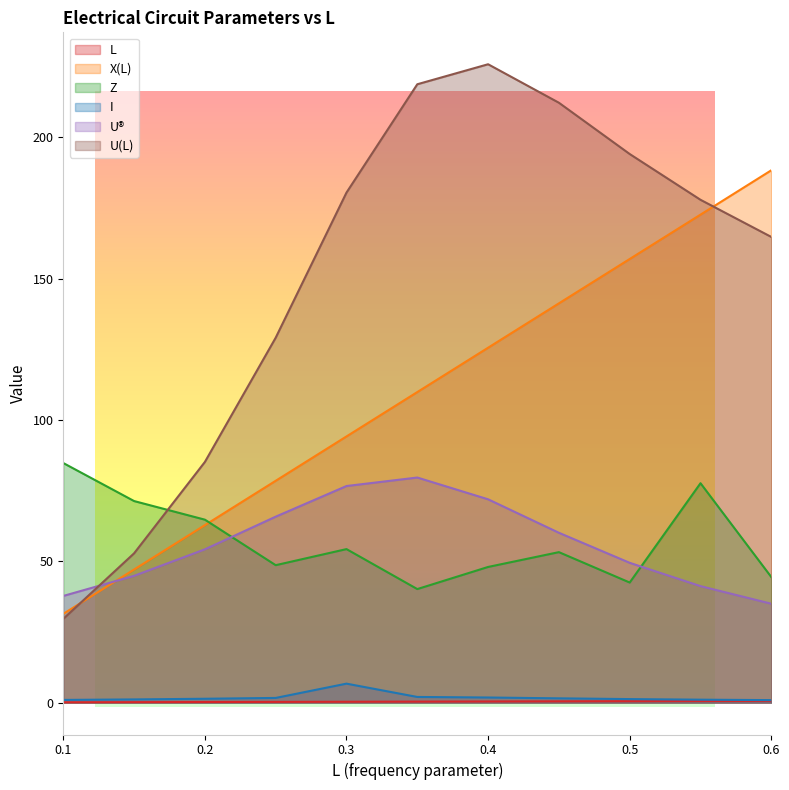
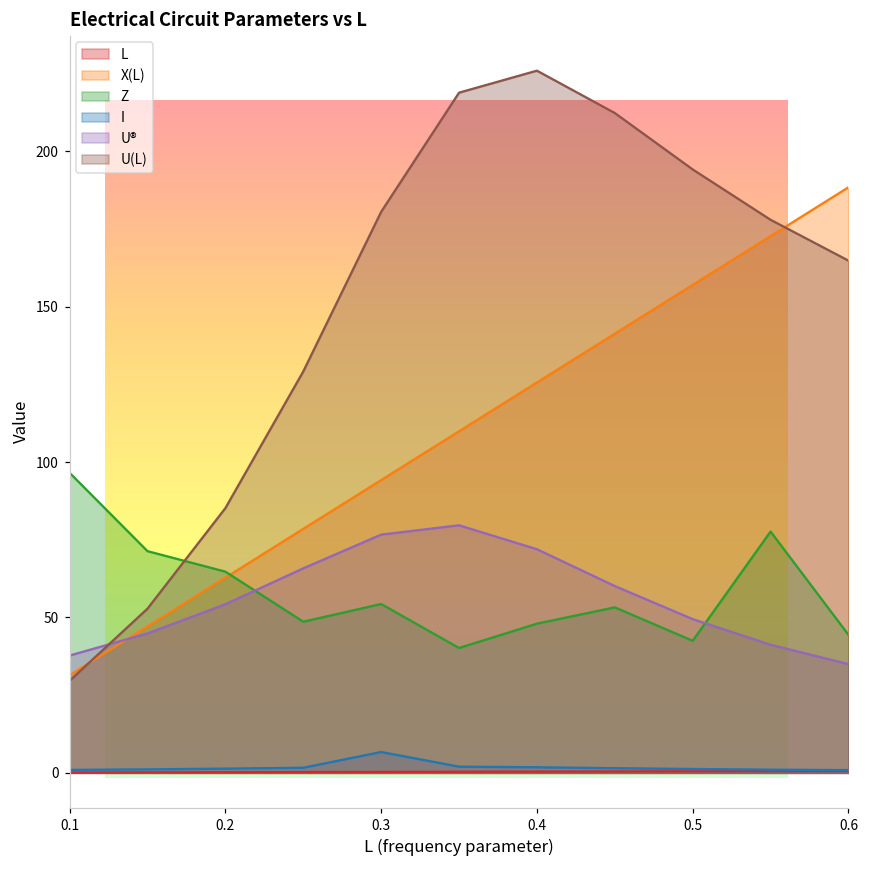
Z, 0.1: 85 -> 97
